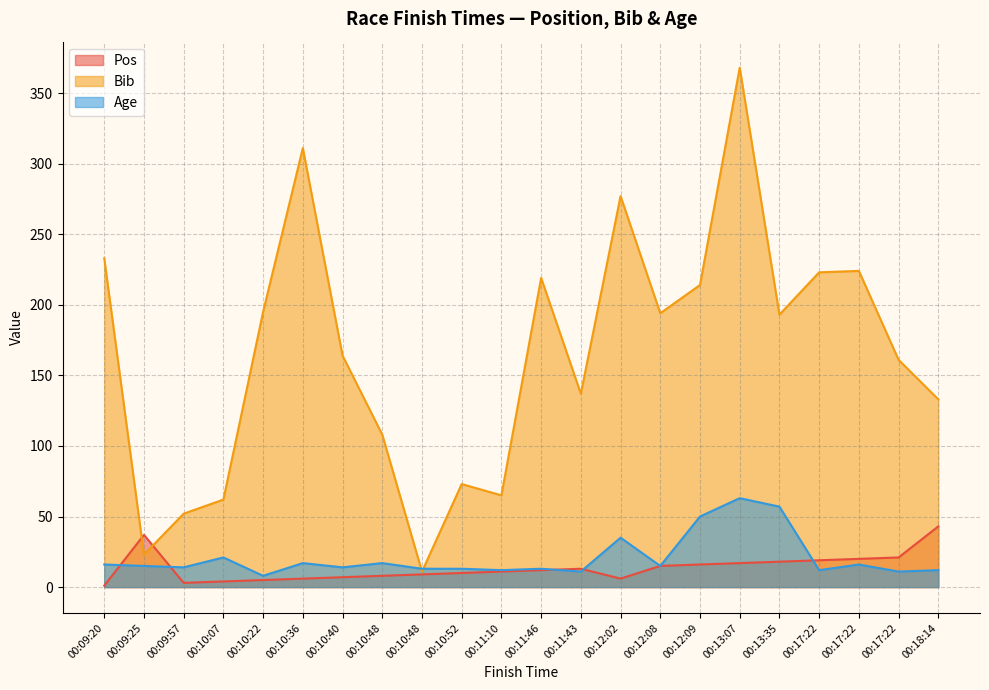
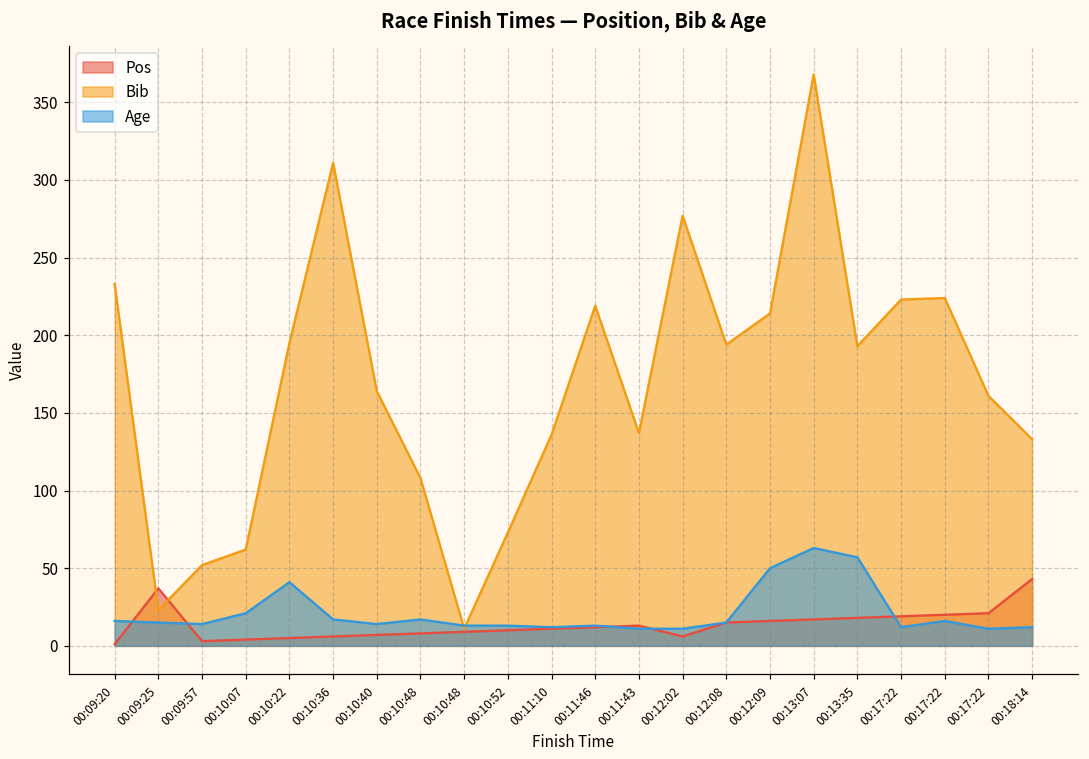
Age, 00:10:22: 8 -> 41
Bib, 00:11:10: 65 -> 136
Age, 00:12:02: 35 -> 11
